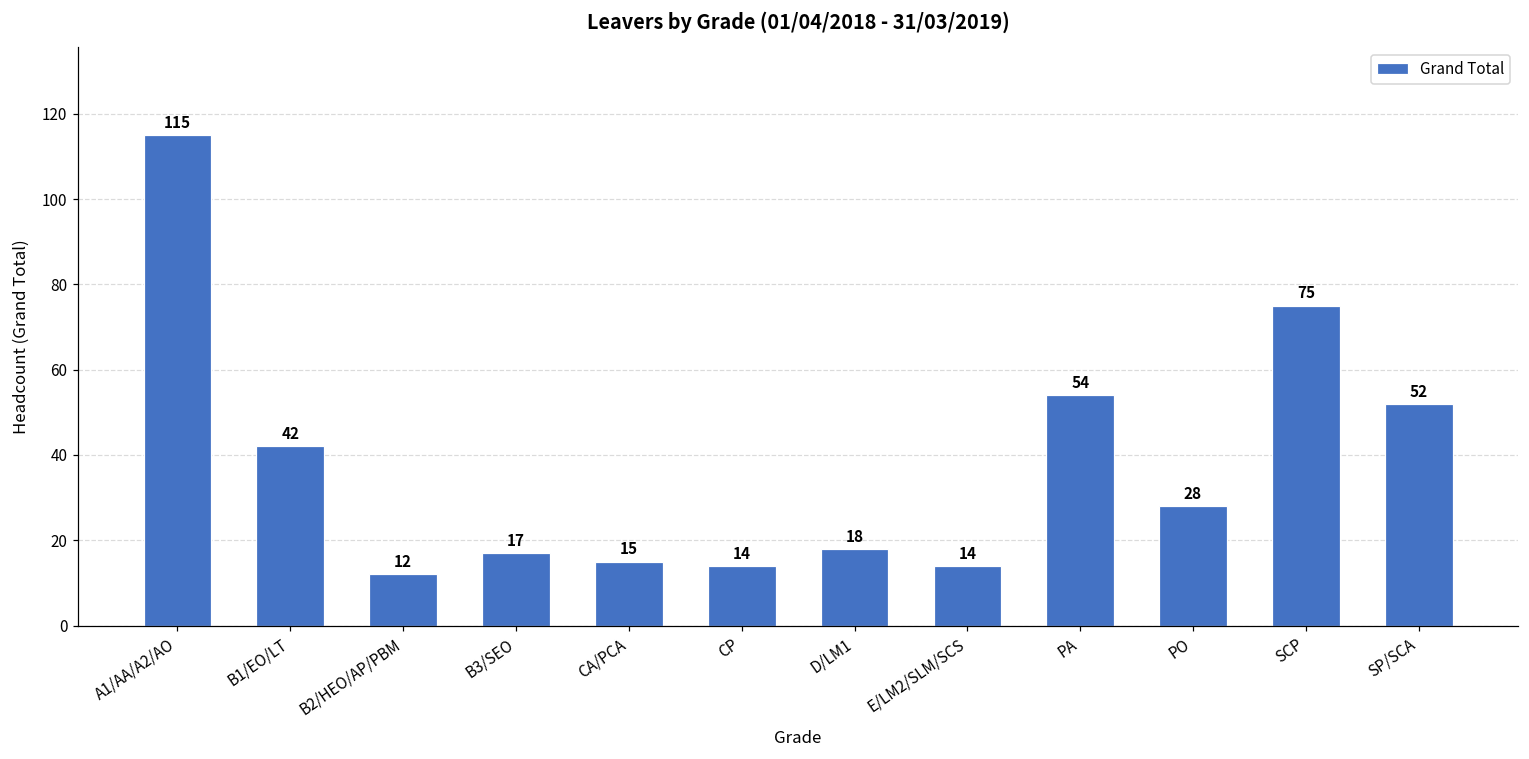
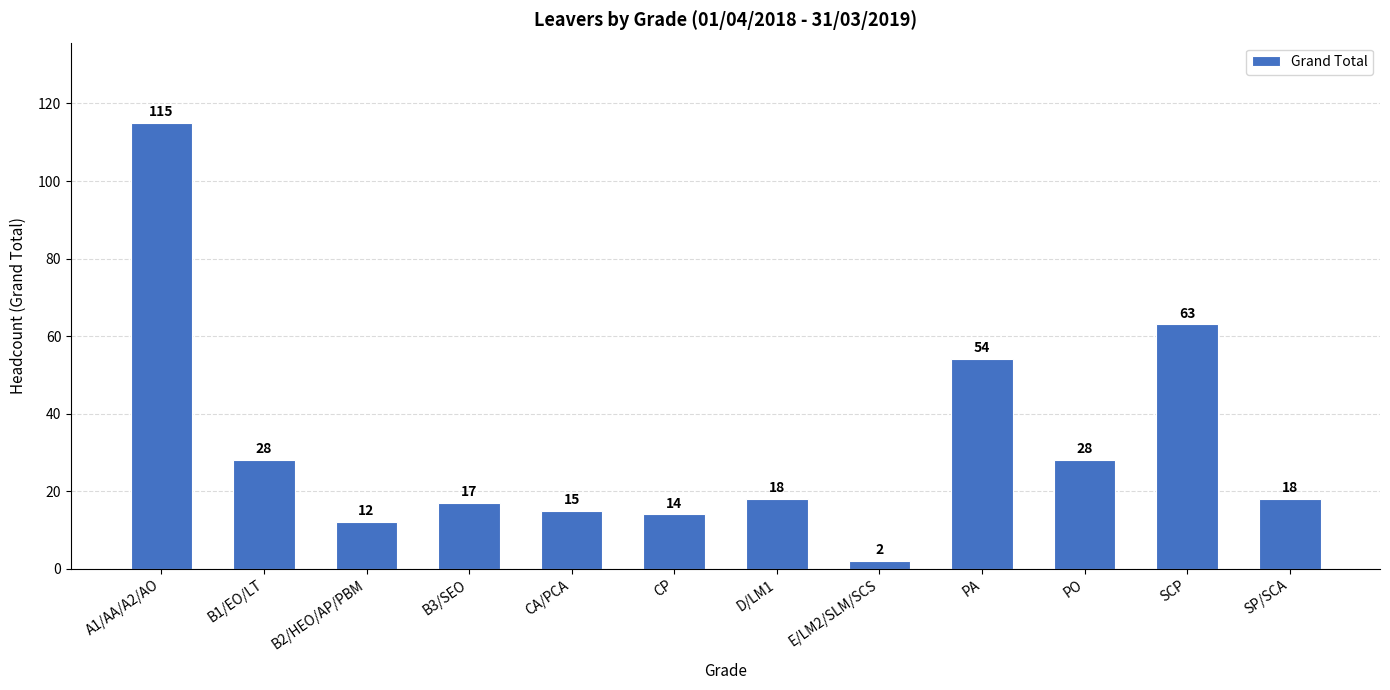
B1/EO/LT: 42 -> 28
E/LM2/SLM/SCS: 14 -> 2
SCP: 75 -> 63
SP/SCA: 52 -> 18
